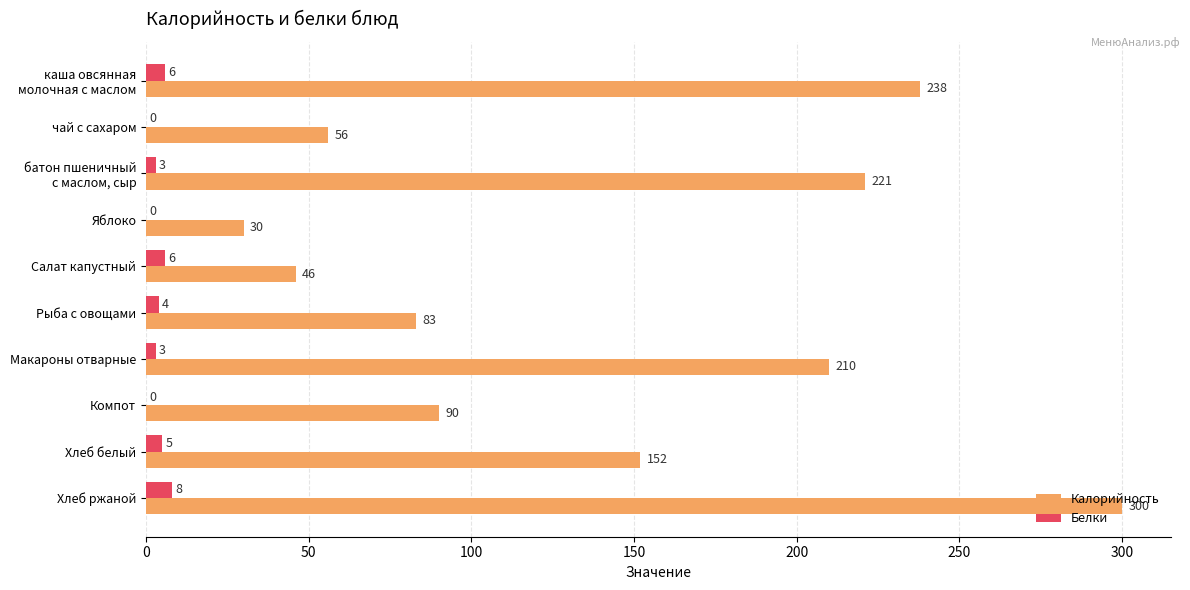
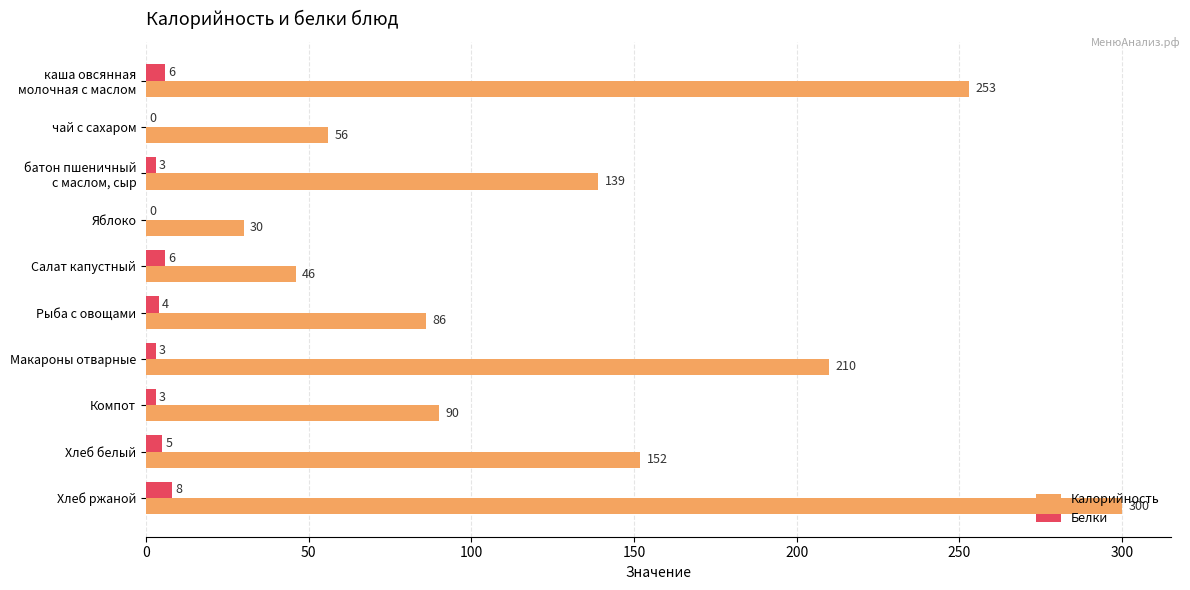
Калорийность, каша овсянная молочная с маслом: 238 -> 253
Калорийность, батон пшеничный с маслом, сыр: 221 -> 139
Калорийность, Рыба с овощами: 83 -> 86
Белки, Компот: 0 -> 3
